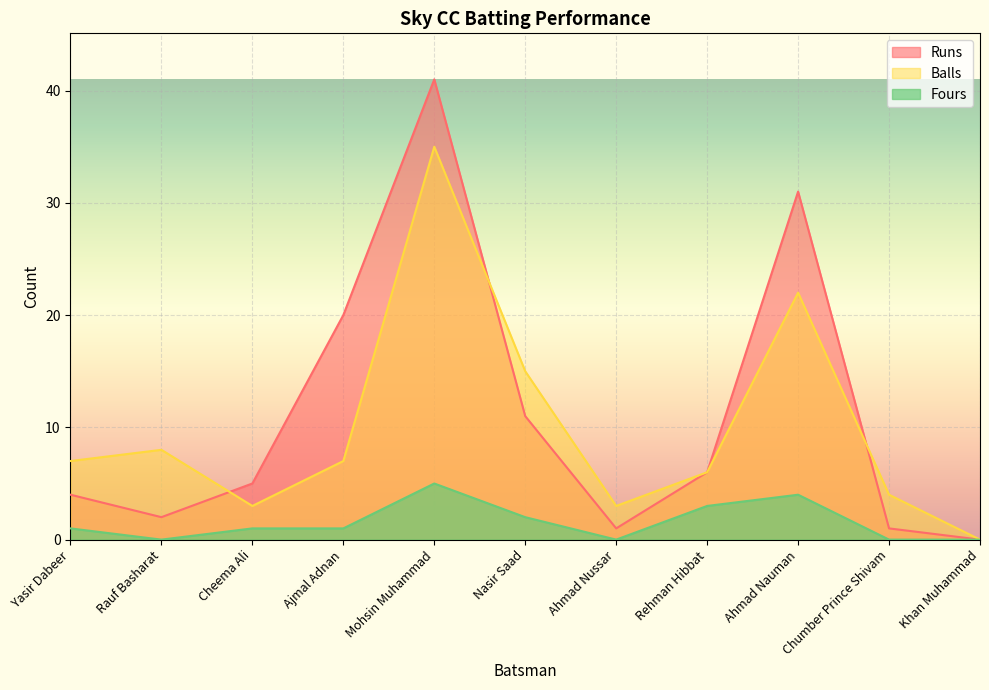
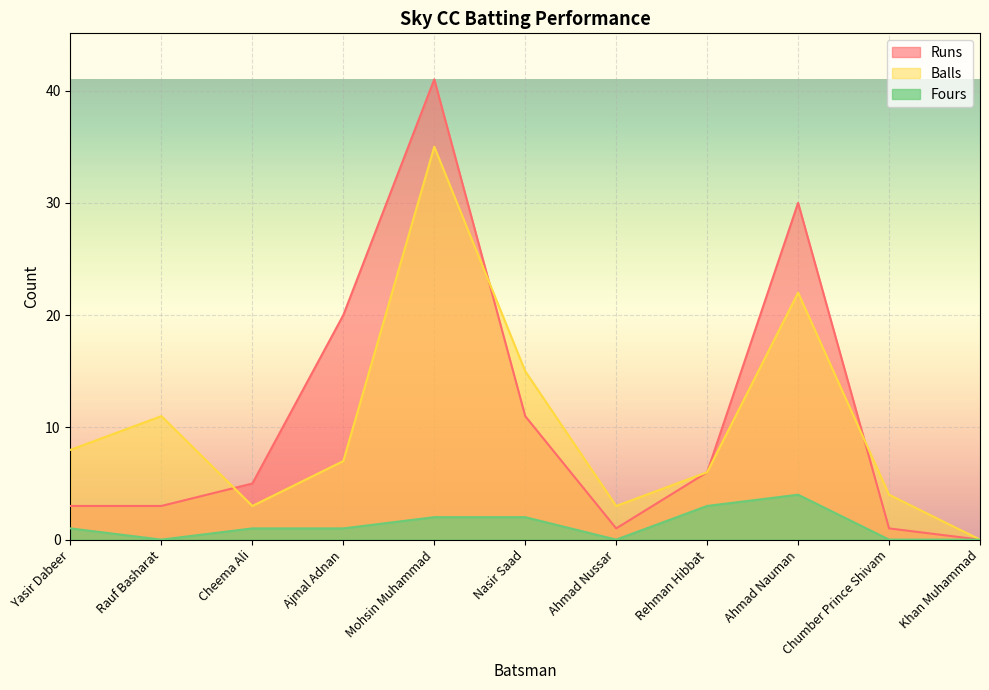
Runs, Yasir Dabeer: 4 -> 3
Balls, Yasir Dabeer: 7 -> 8
Runs, Rauf Basharat: 2 -> 3
Balls, Rauf Basharat: 8 -> 11
Fours, Mohsin Muhammad: 5 -> 2
Runs, Ahmad Nauman: 31 -> 30
